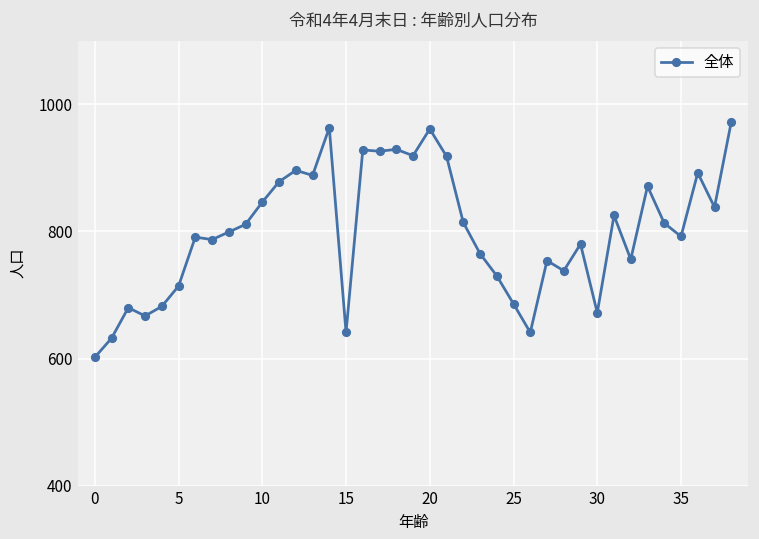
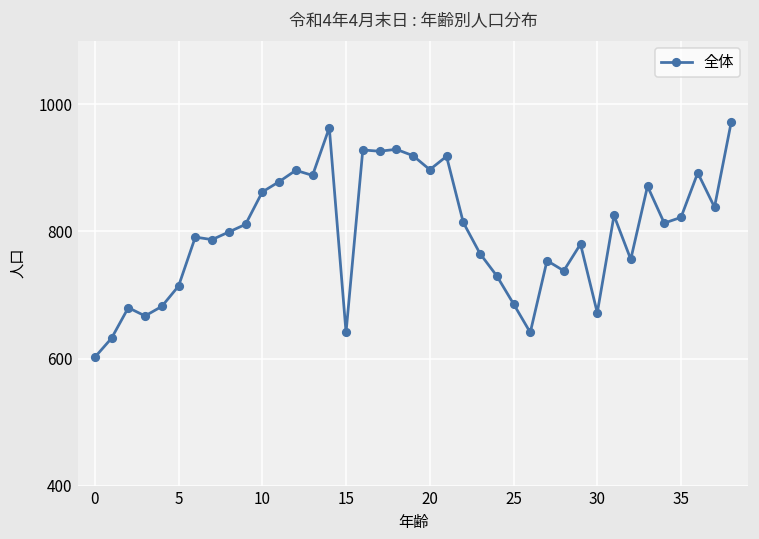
10: 850 -> 860
20: 960 -> 900
35: 790 -> 820
